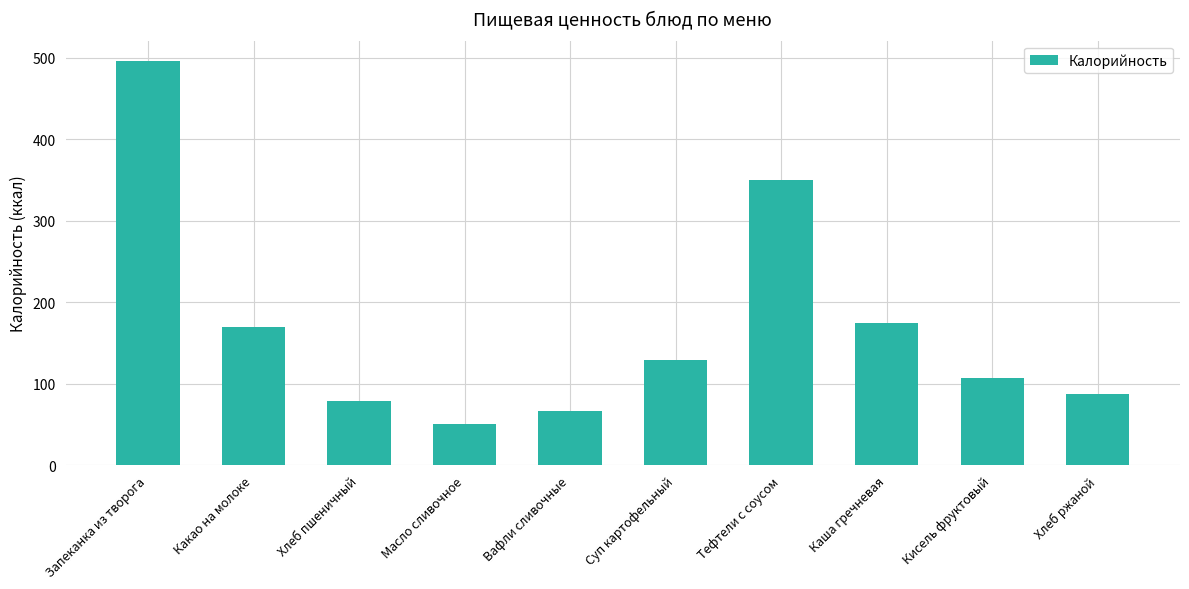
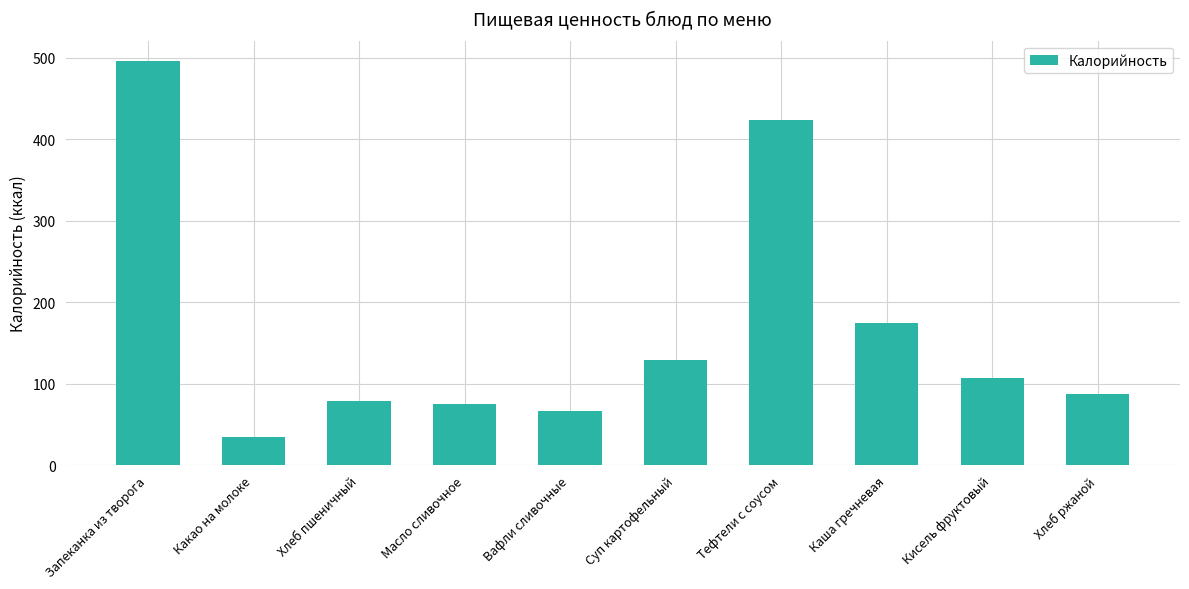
Какао на молоке: 170 -> 30
Масло сливочное: 50 -> 70
Тефтели с соусом: 350 -> 420
